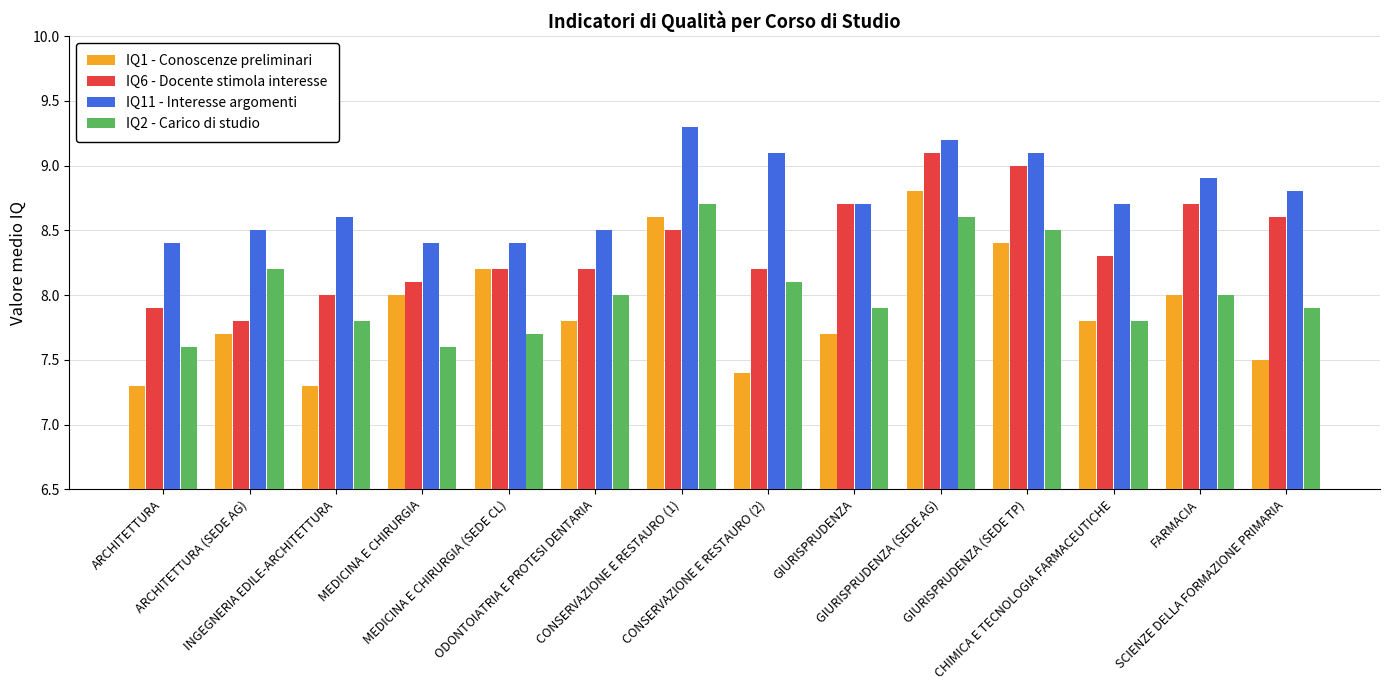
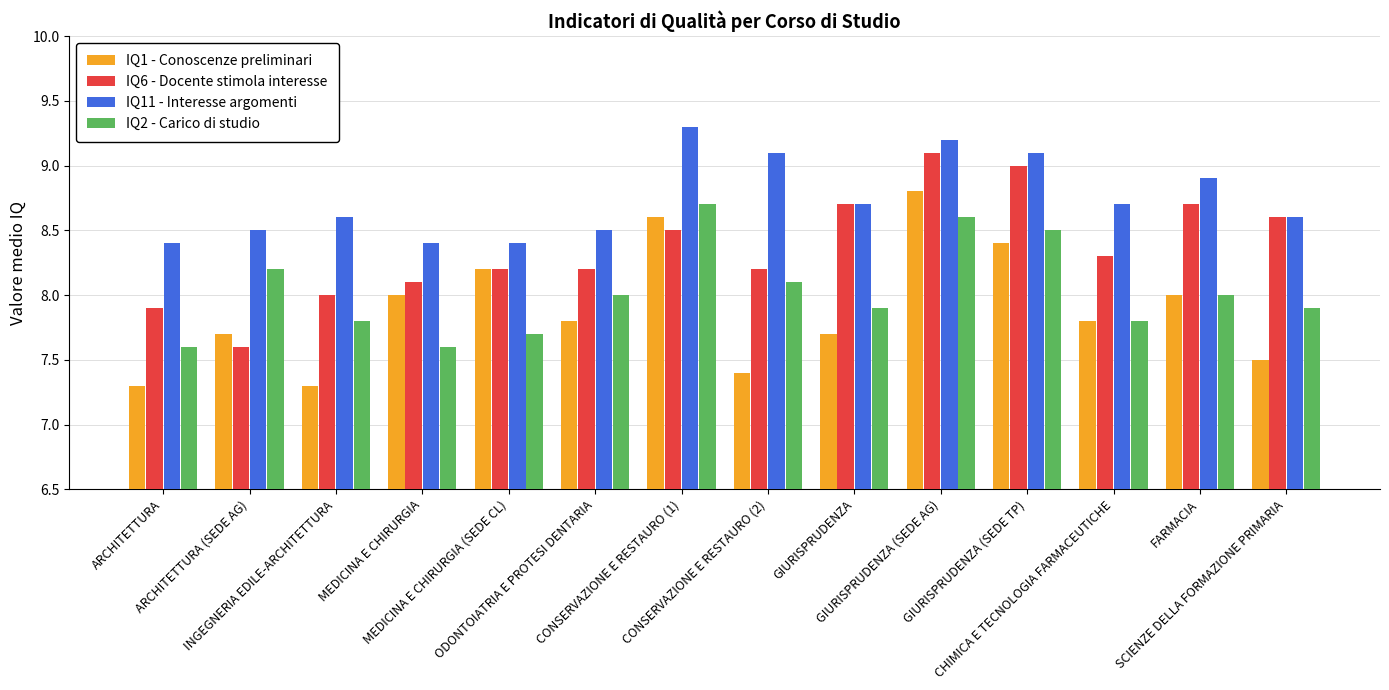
IQ6 - Docente stimola interesse, ARCHITETTURA (SEDE AG): 7.8 -> 7.6
IQ11 - Interesse argomenti, SCIENZE DELLA FORMAZIONE PRIMARIA: 8.8 -> 8.6
